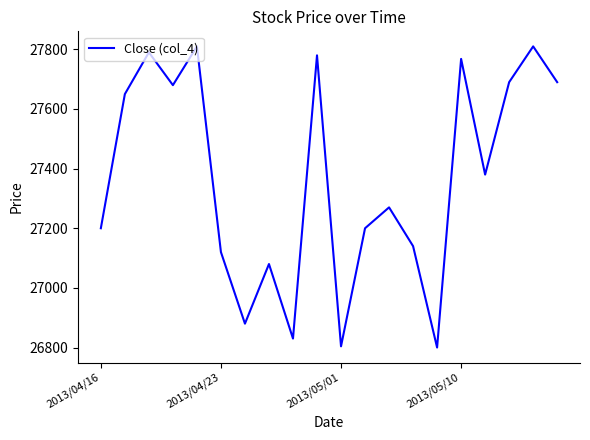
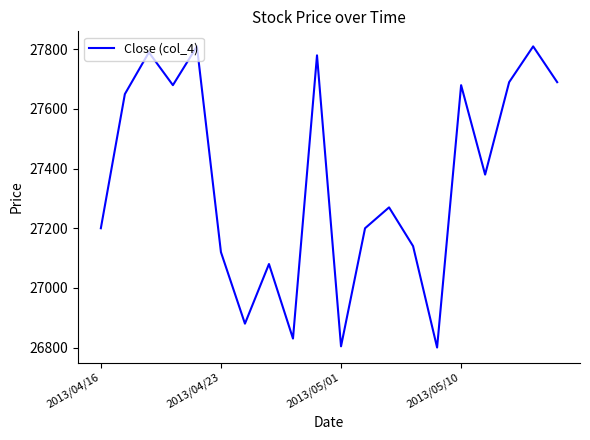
2013/05/10: 27770 -> 27680
